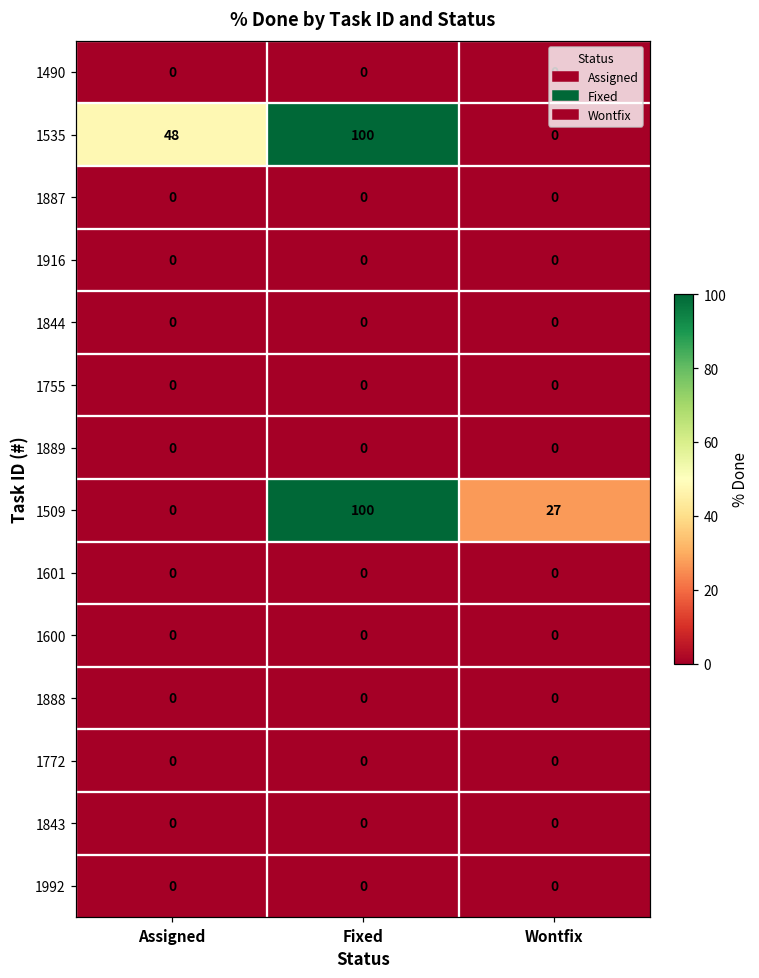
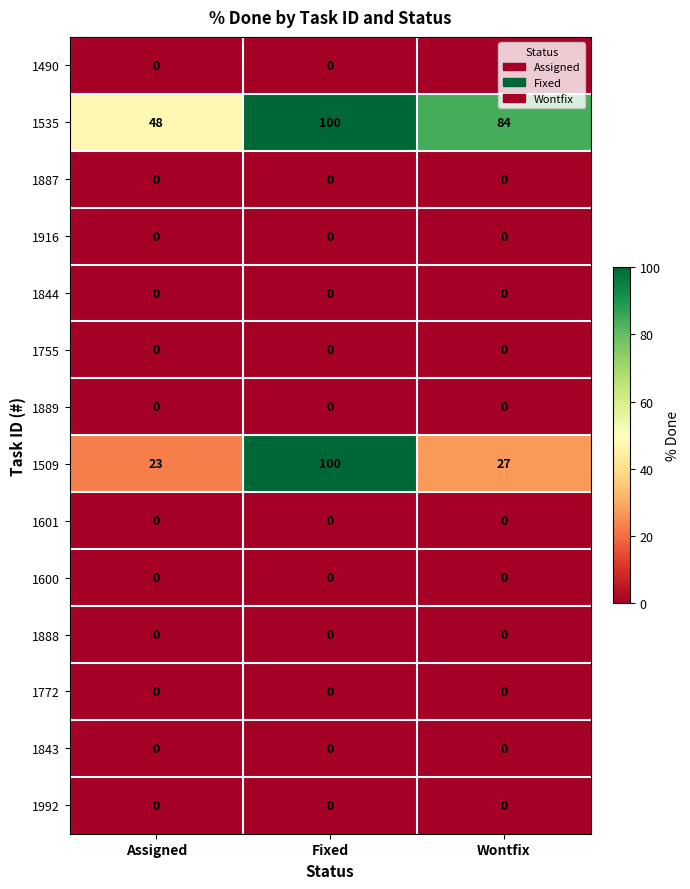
1535, Wontfix: 0 -> 84
1509, Assigned: 0 -> 23
